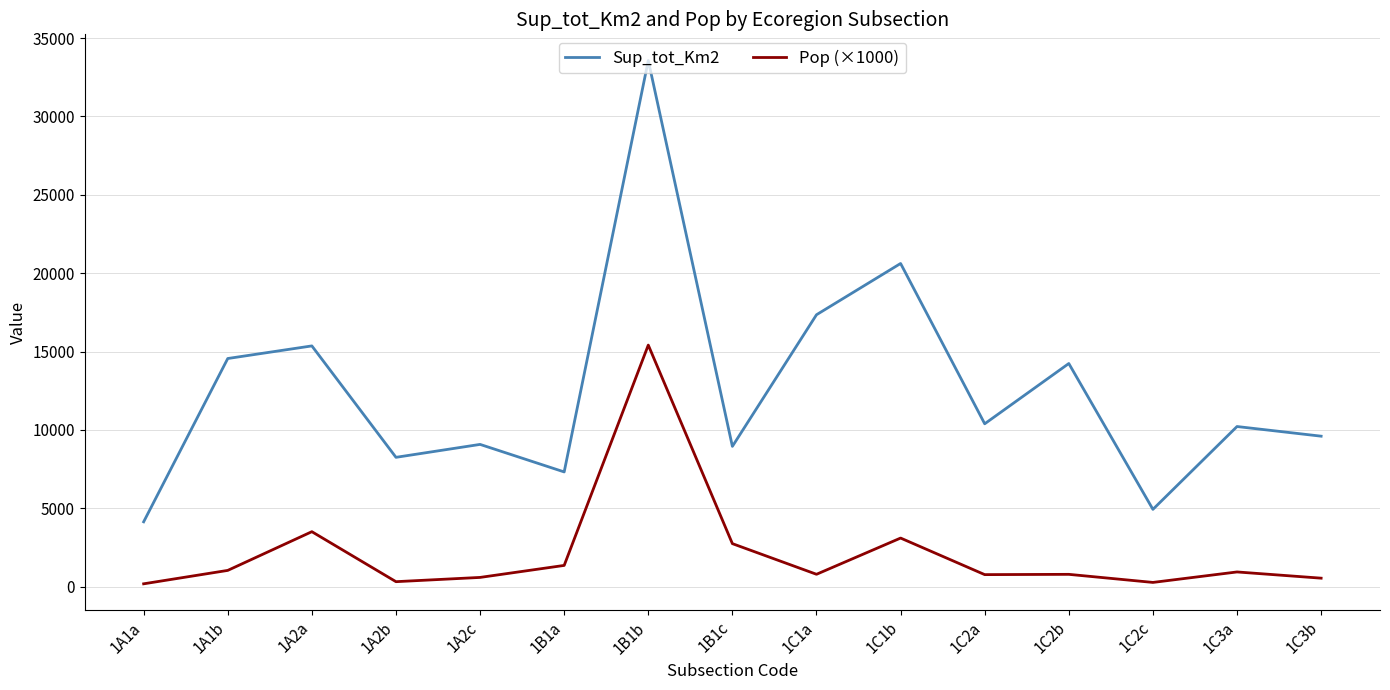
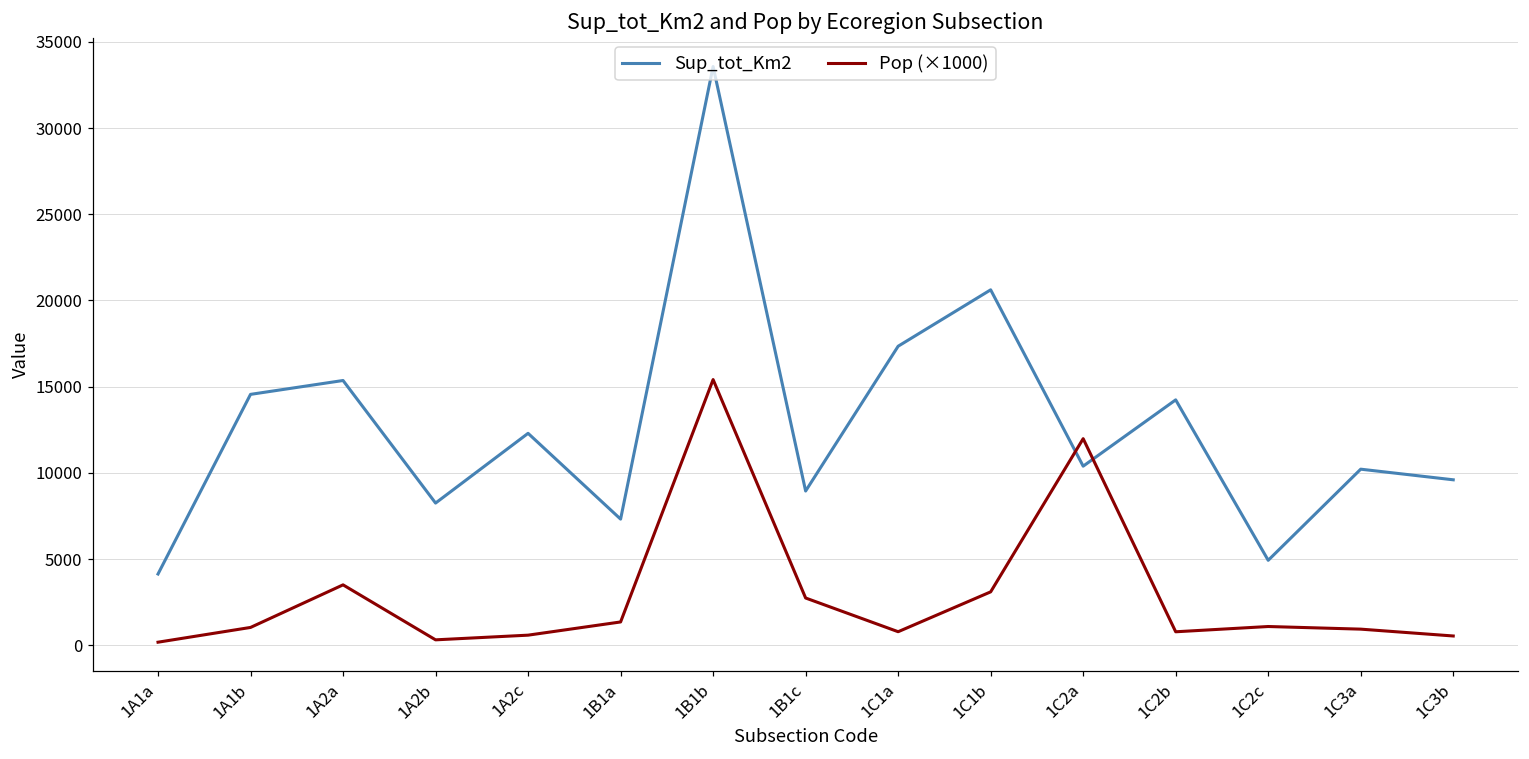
Sup_tot_Km2, 1A2c: 9100 -> 12300
Pop (×1000), 1C2a: 800 -> 12000
Pop (×1000), 1C2c: 300 -> 1100
